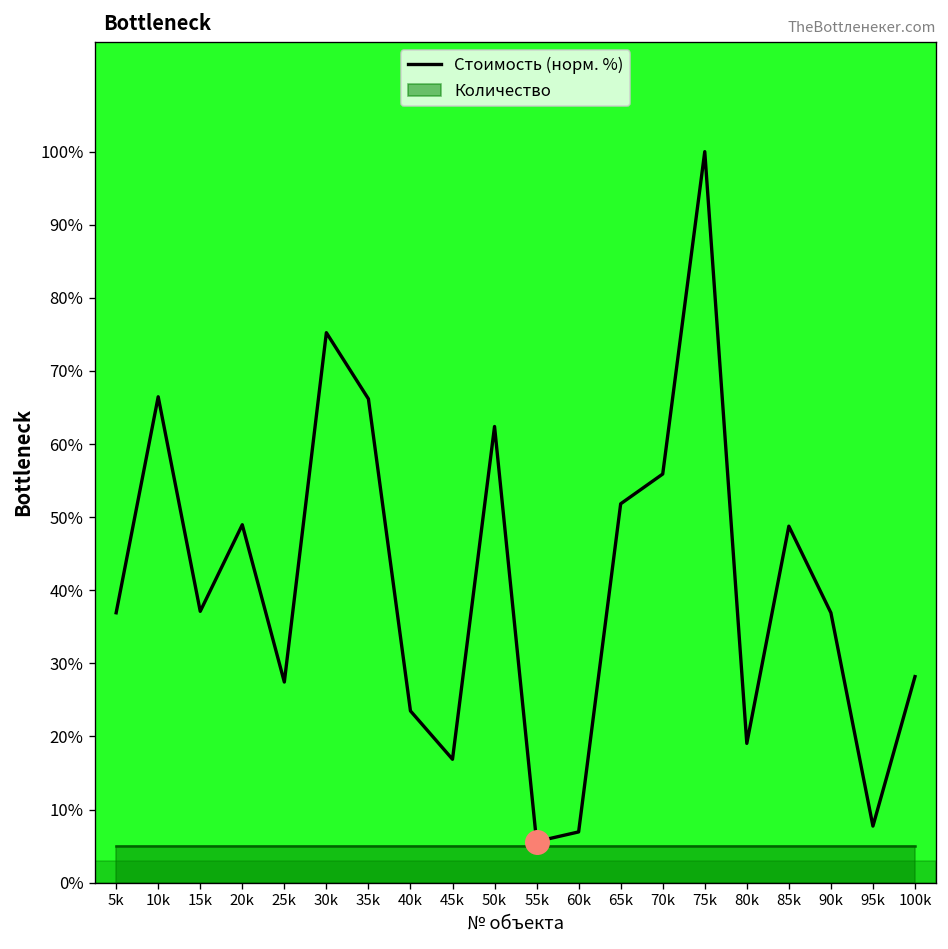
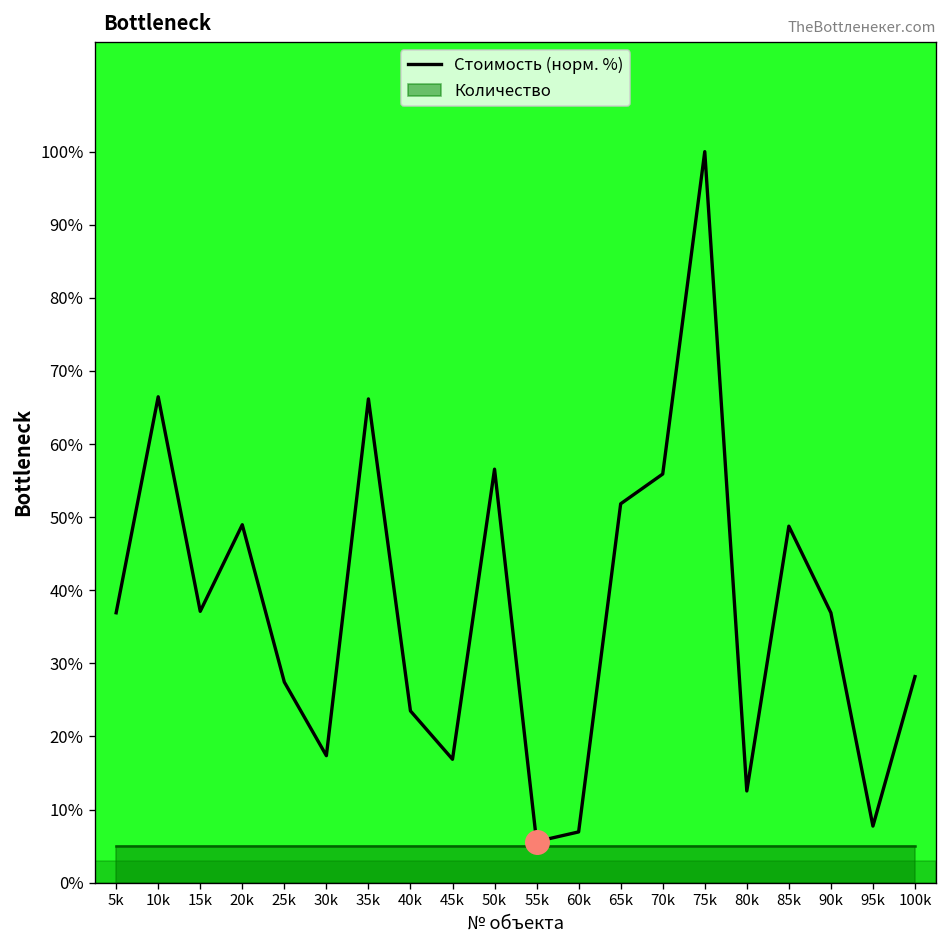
Стоимость (норм. %), 30k: 75% -> 17%
Стоимость (норм. %), 50k: 62% -> 57%
Стоимость (норм. %), 80k: 19% -> 13%
